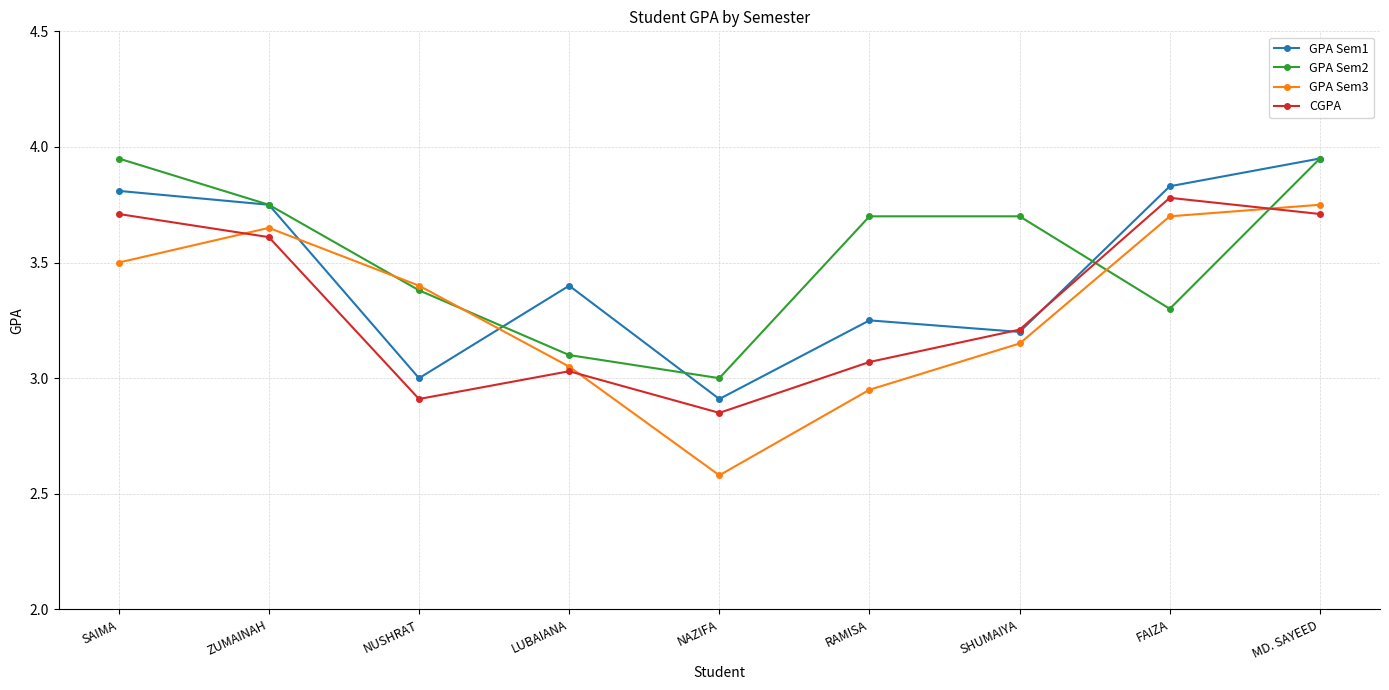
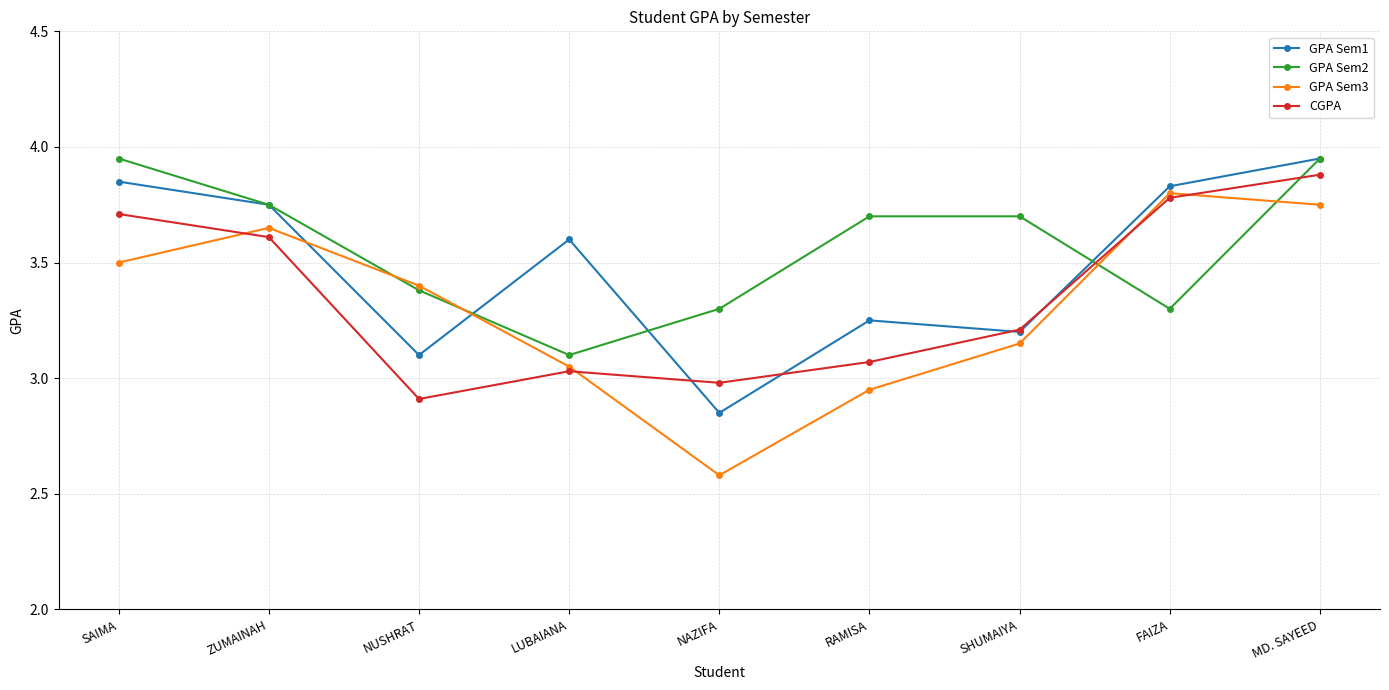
GPA Sem1, SAIMA: 3.81 -> 3.85
GPA Sem1, NUSHRAT: 3.0 -> 3.1
GPA Sem1, LUBAIANA: 3.4 -> 3.6
GPA Sem1, NAZIFA: 2.91 -> 2.85
GPA Sem2, NAZIFA: 3.0 -> 3.3
CGPA, NAZIFA: 2.85 -> 2.98
GPA Sem3, FAIZA: 3.7 -> 3.8
CGPA, MD. SAYEED: 3.71 -> 3.88
